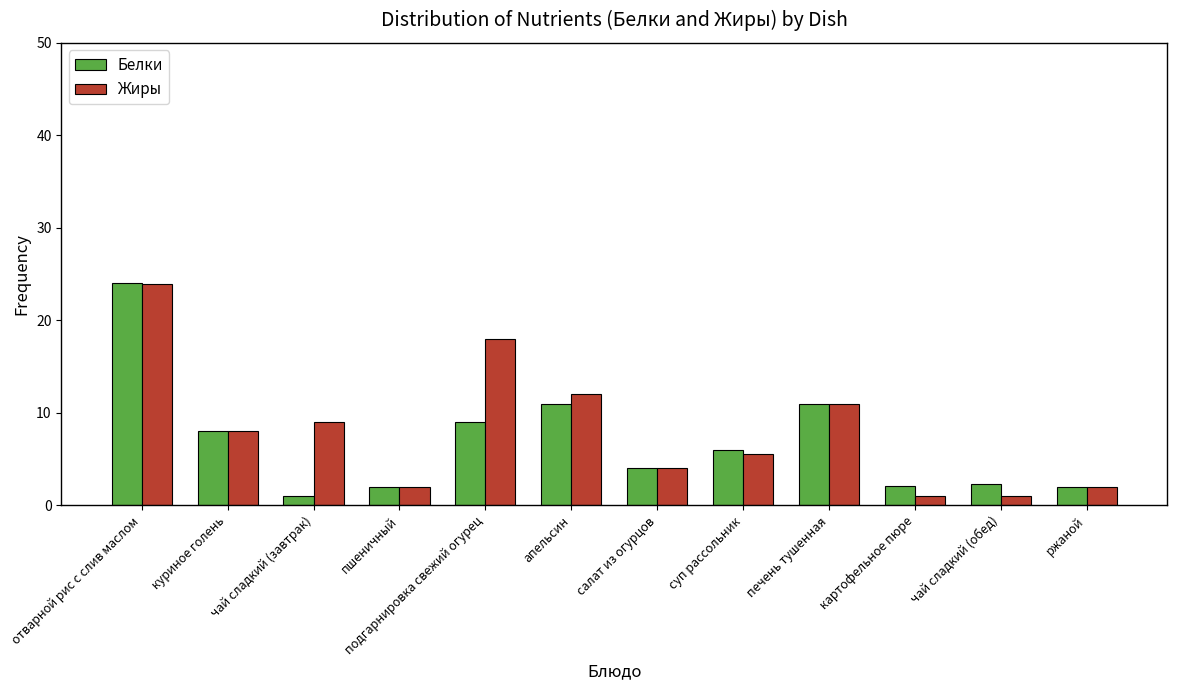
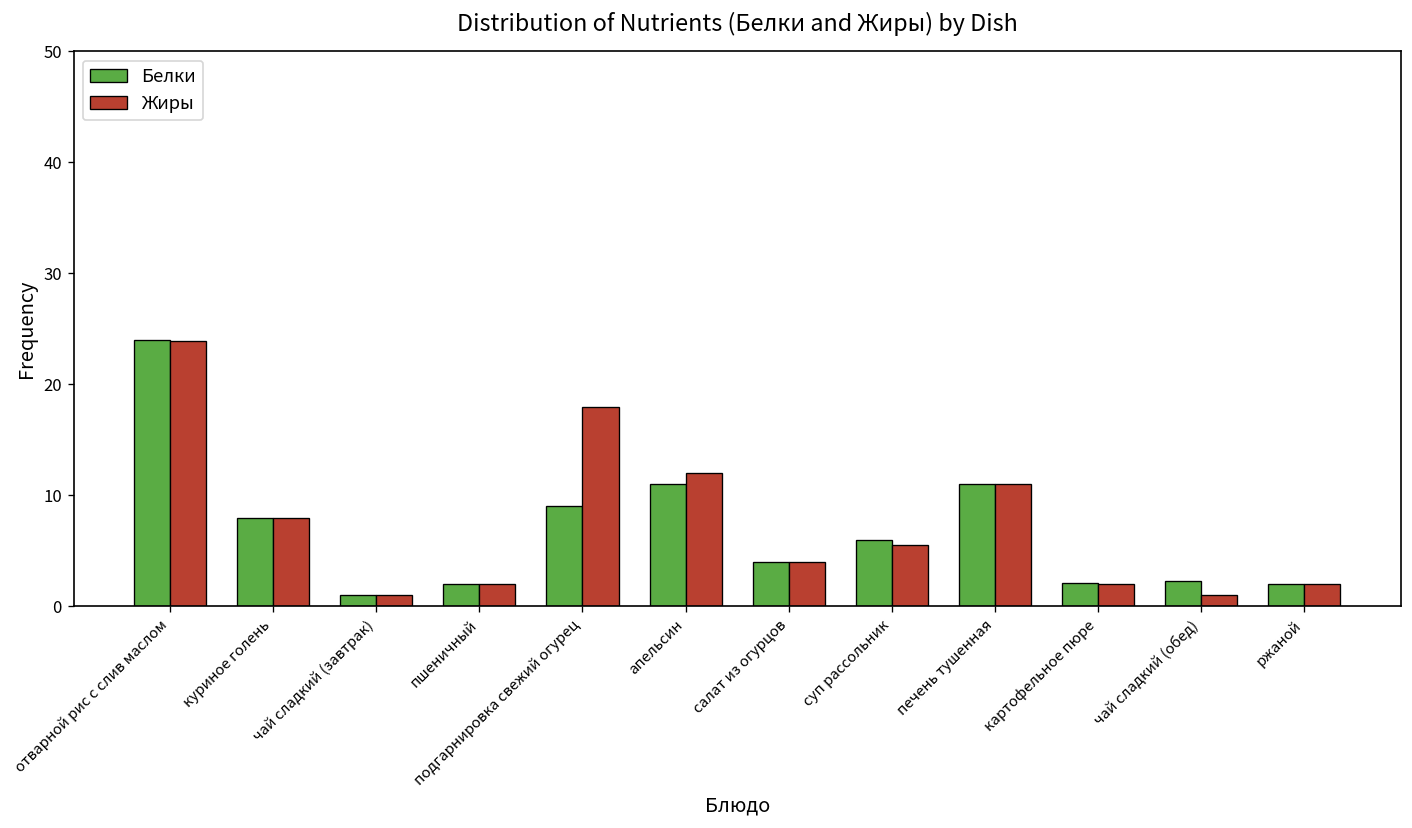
Жиры, чай сладкий (завтрак): 9 -> 1
Жиры, картофельное пюре: 1 -> 2
